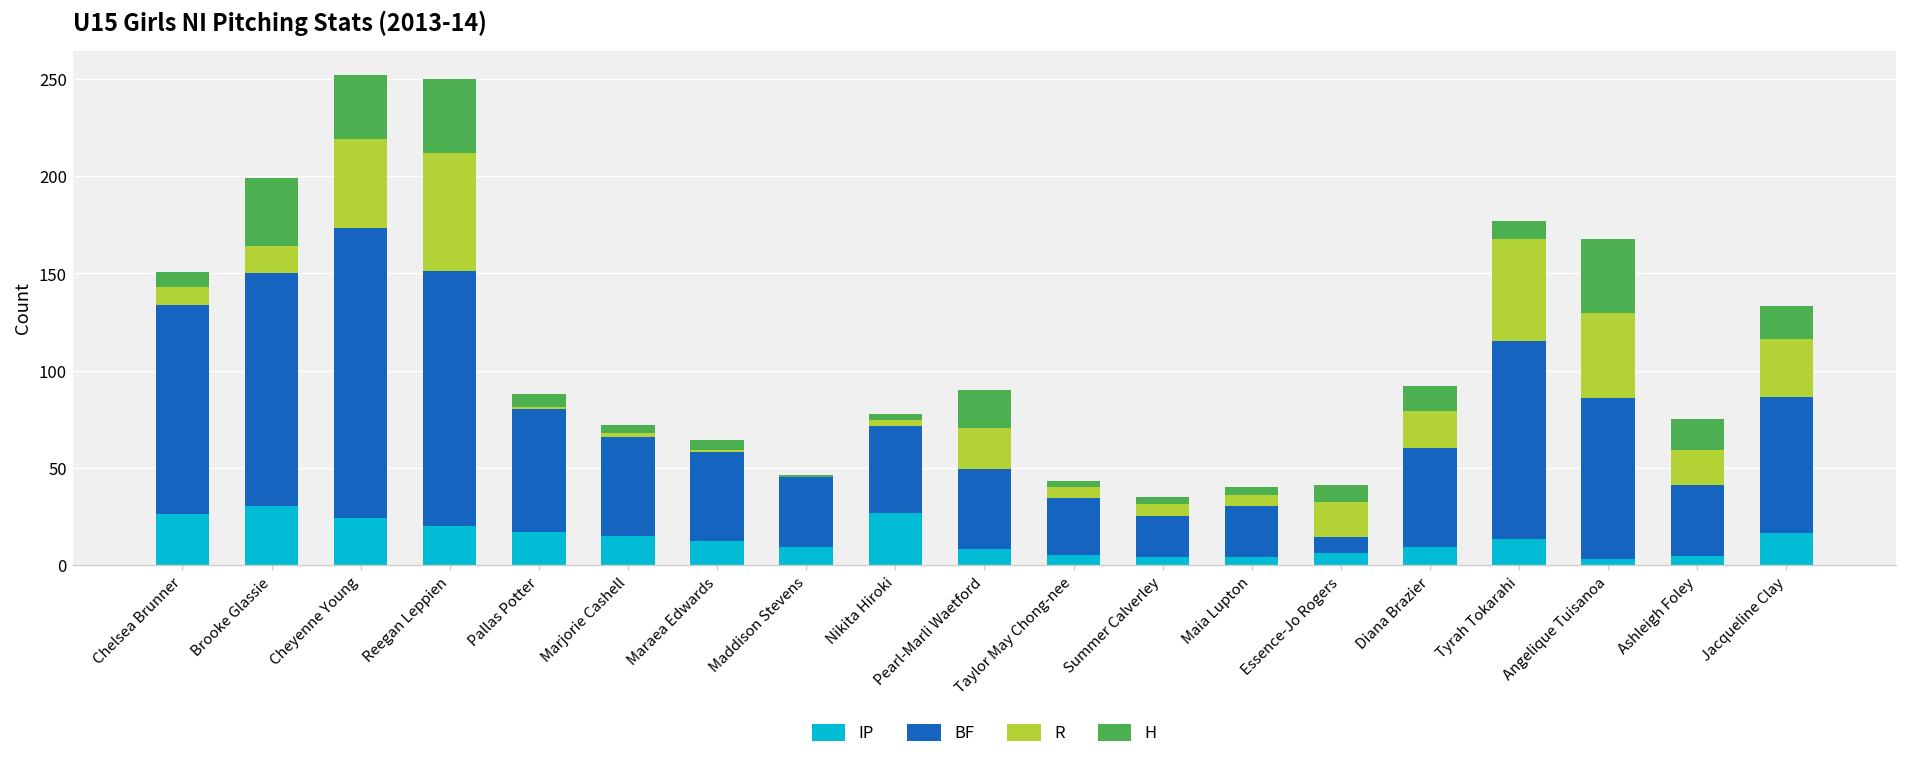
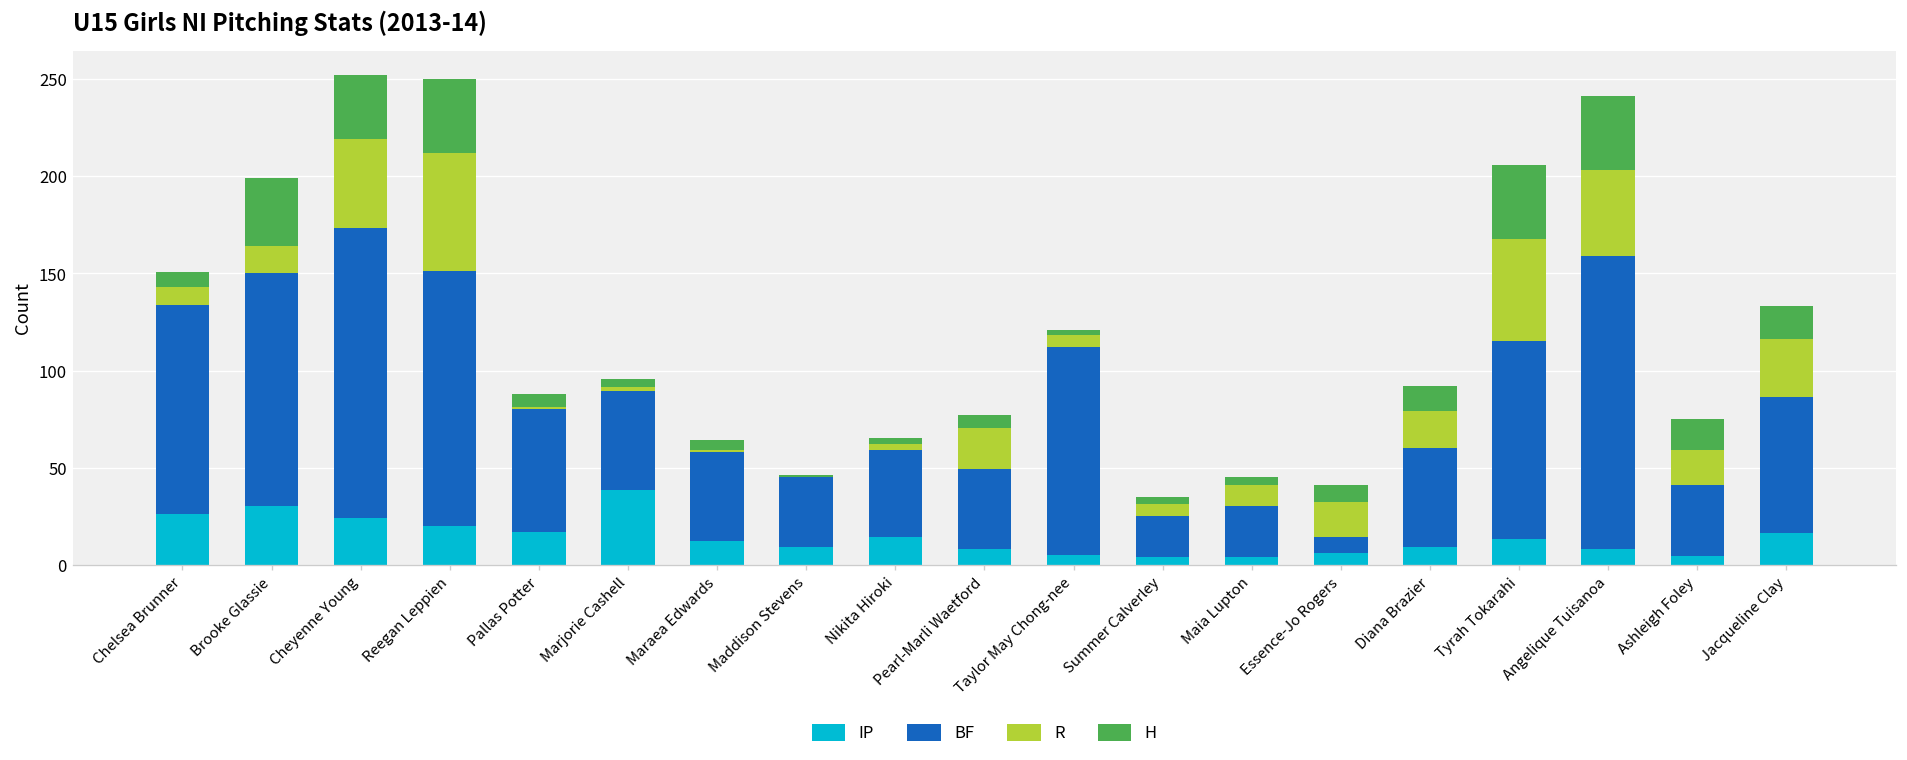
IP, Marjorie Cashell: 15 -> 38
IP, Nikita Hiroki: 27 -> 14
H, Pearl-Marli Waetford: 20 -> 7
BF, Taylor May Chong-nee: 29 -> 107
R, Maia Lupton: 6 -> 11
H, Tyrah Tokarahi: 9 -> 38
IP, Angelique Tuisanoa: 3 -> 8
BF, Angelique Tuisanoa: 83 -> 151
